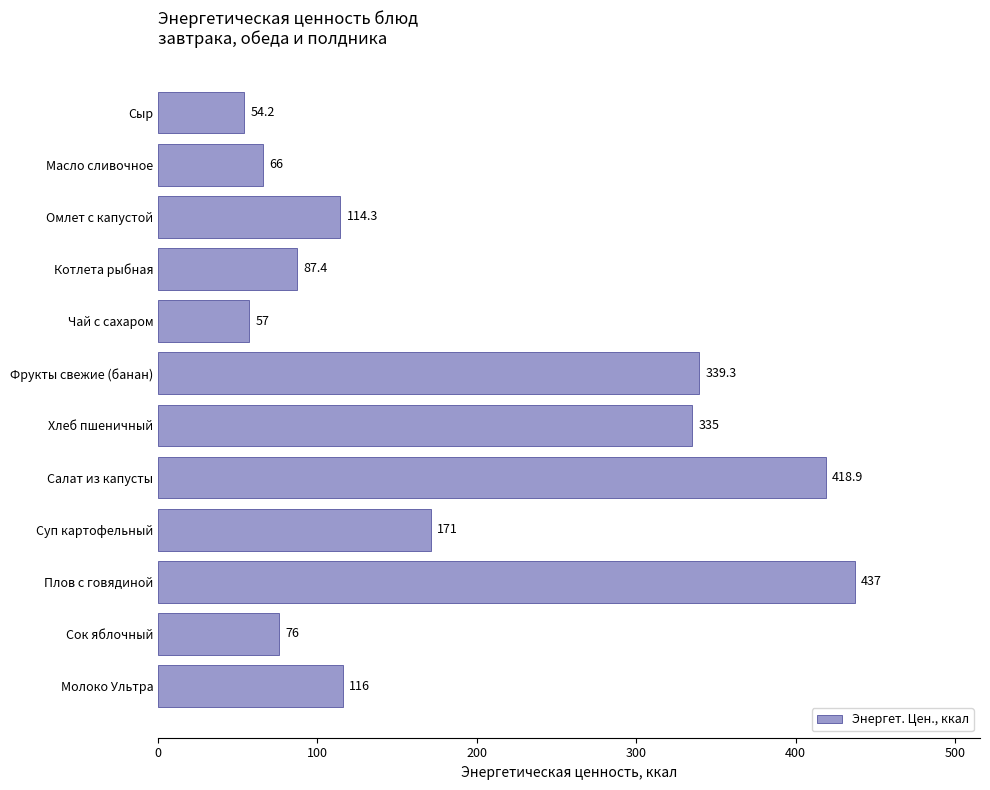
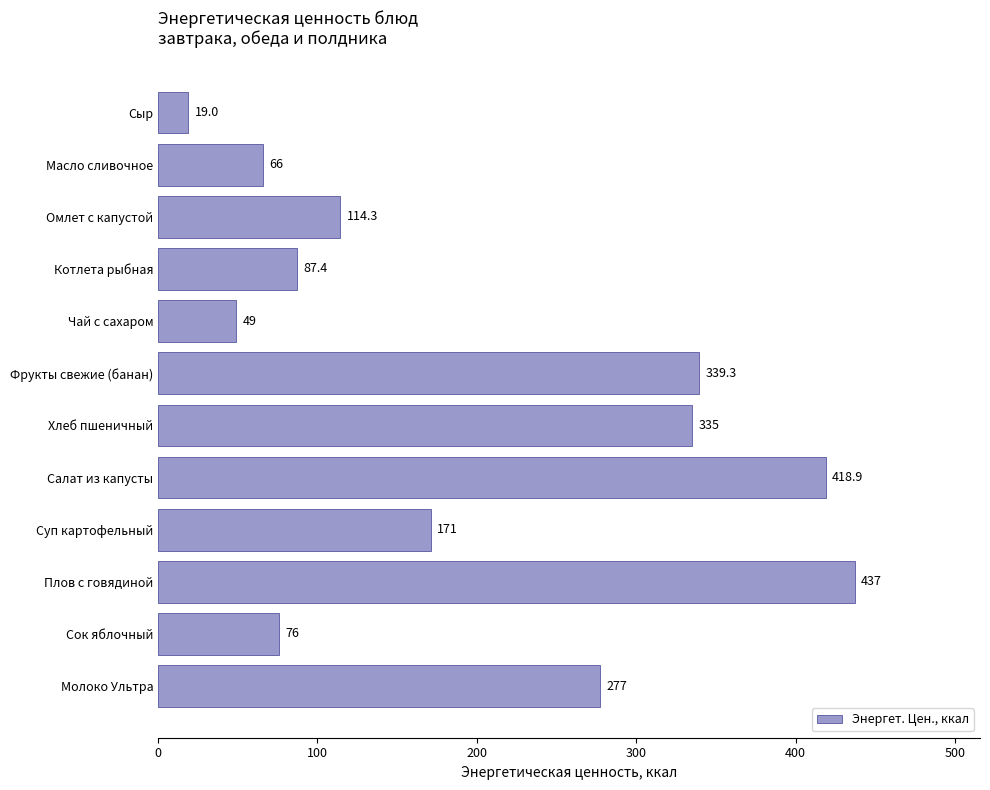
Сыр: 54.2 -> 19.0
Чай с сахаром: 57 -> 49
Молоко Ультра: 116 -> 277
